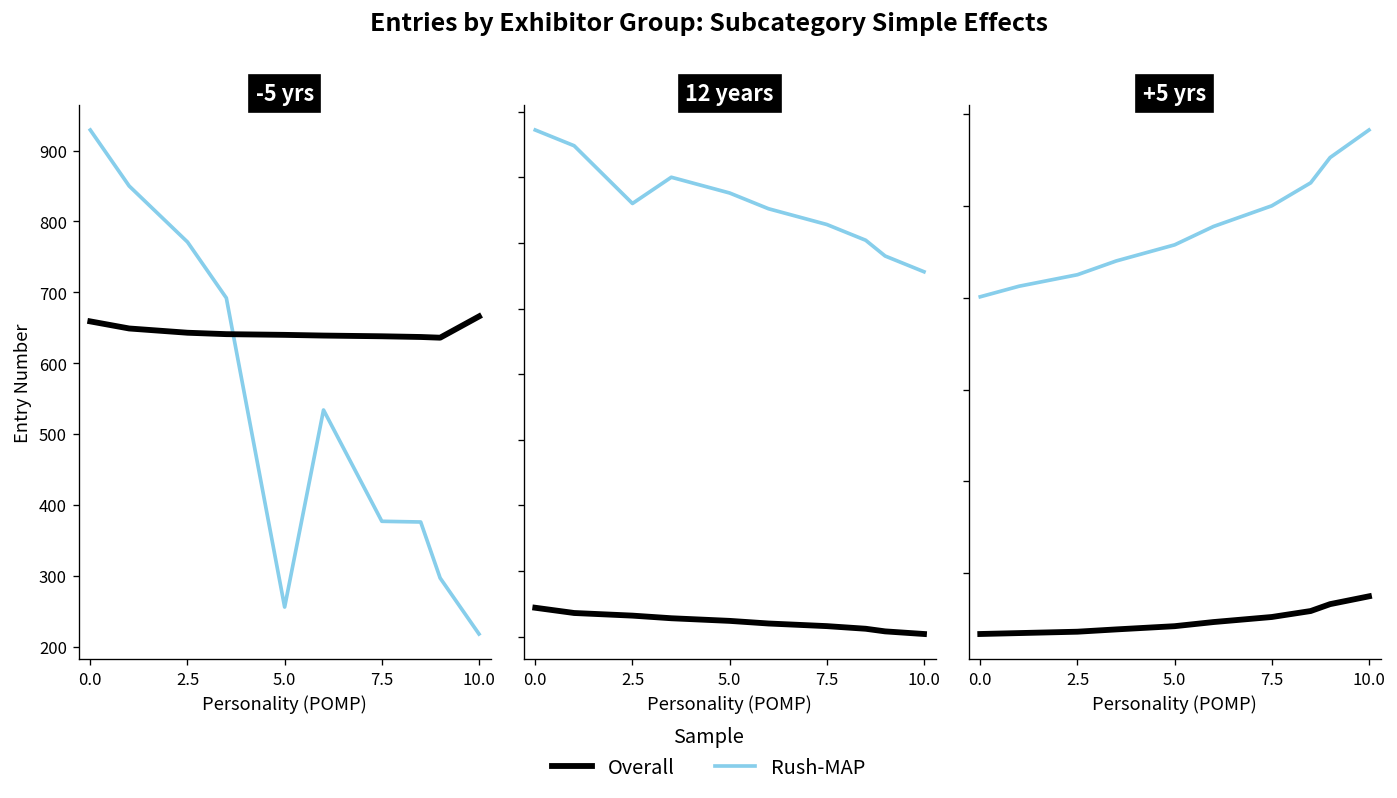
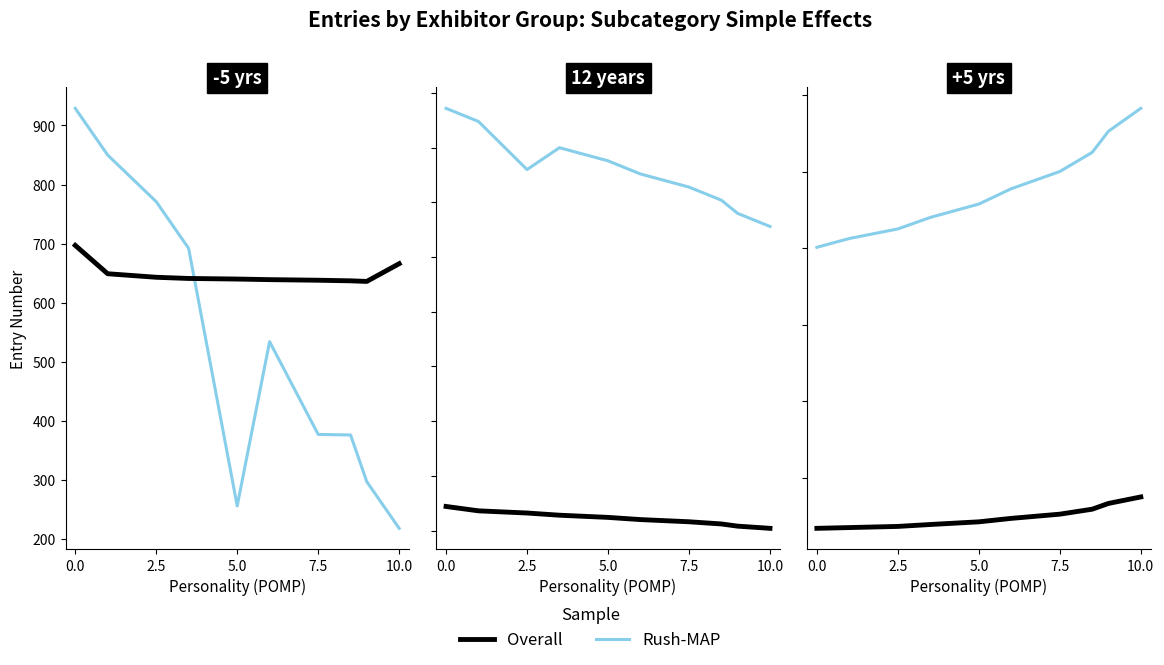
-5 yrs, Overall, 0.0: 660 -> 700
